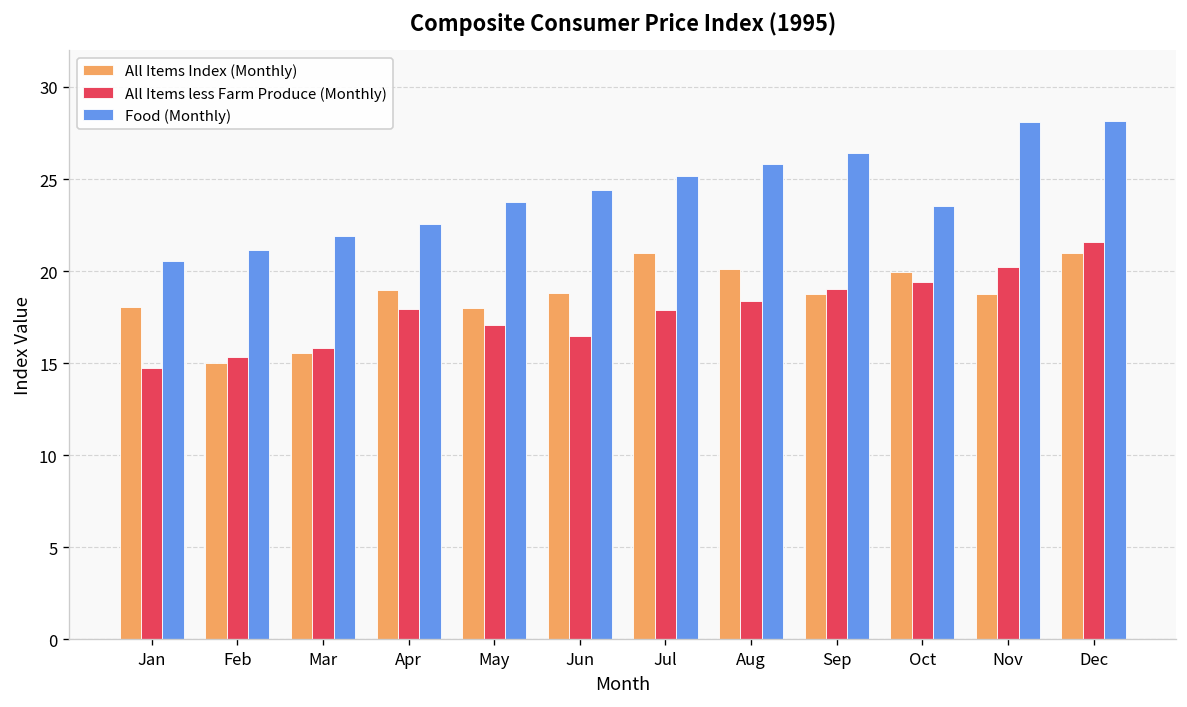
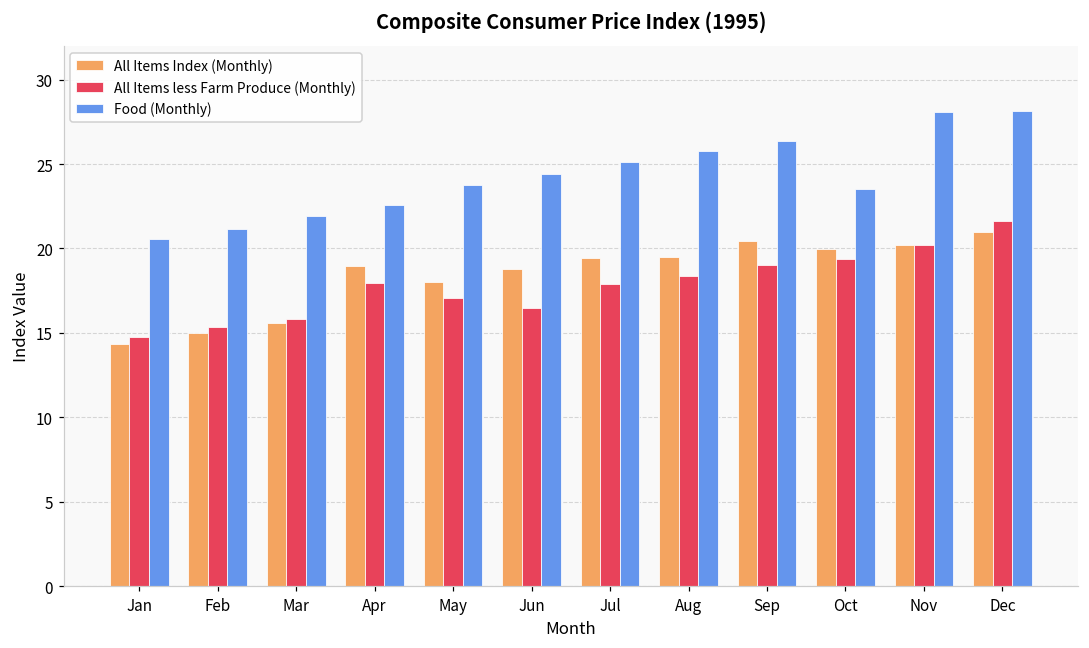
All Items Index (Monthly), Jan: 18.1 -> 14.4
All Items Index (Monthly), Jul: 21.0 -> 19.4
All Items Index (Monthly), Aug: 20.1 -> 19.5
All Items Index (Monthly), Sep: 18.8 -> 20.5
All Items Index (Monthly), Nov: 18.8 -> 20.2
